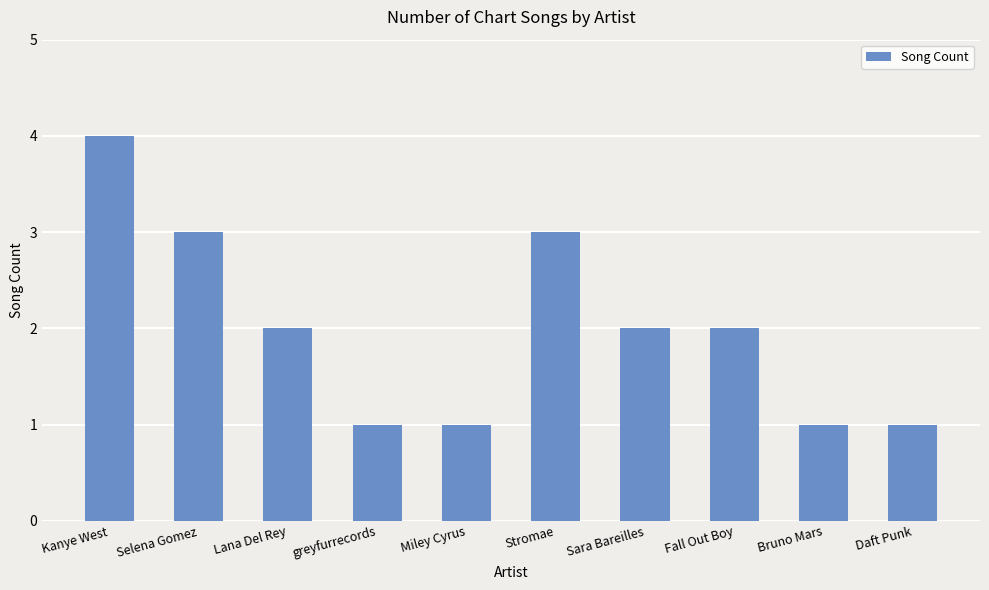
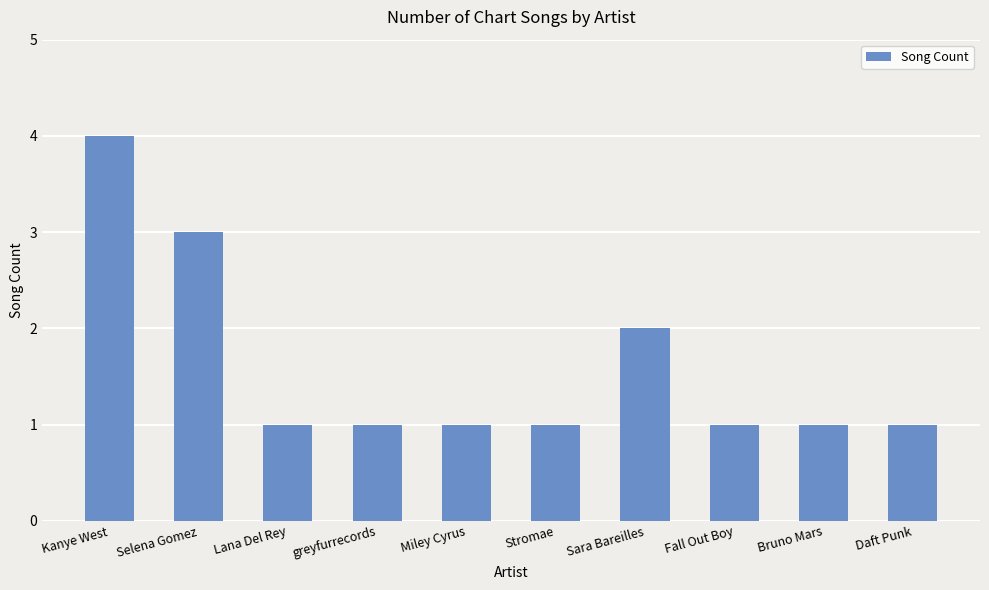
Lana Del Rey: 2 -> 1
Stromae: 3 -> 1
Fall Out Boy: 2 -> 1
